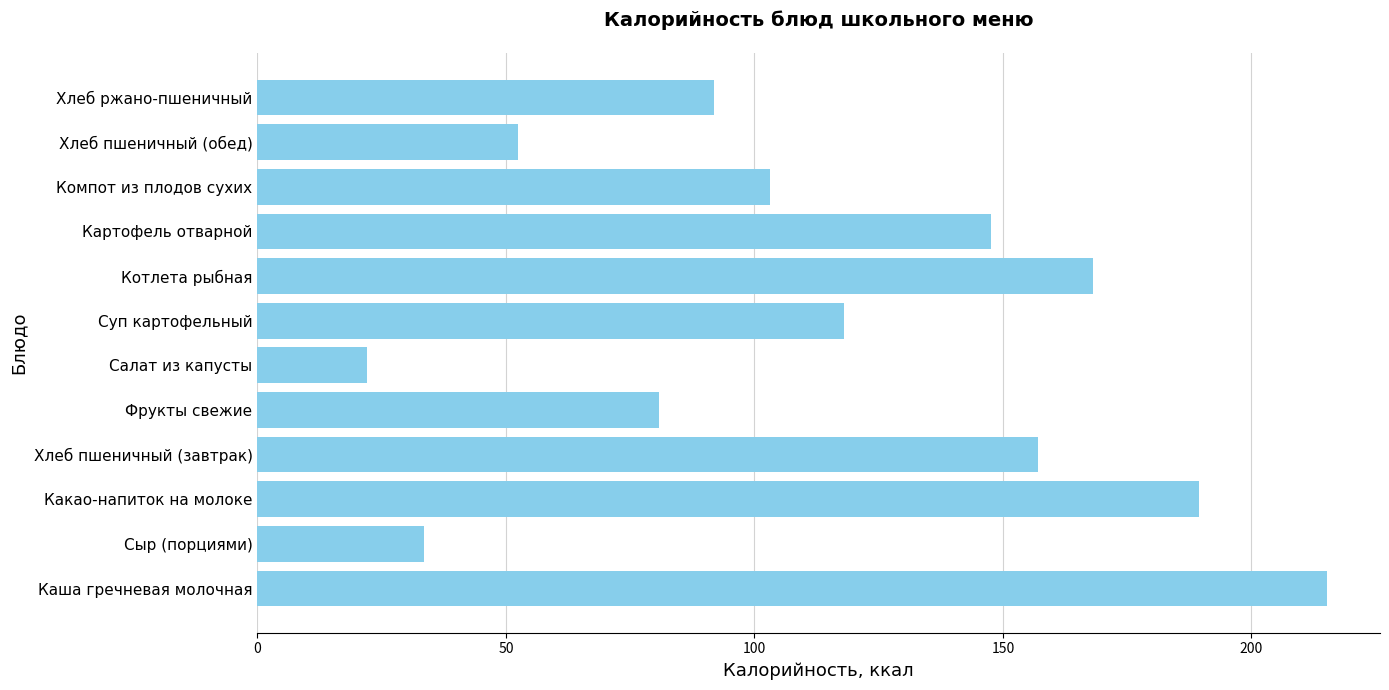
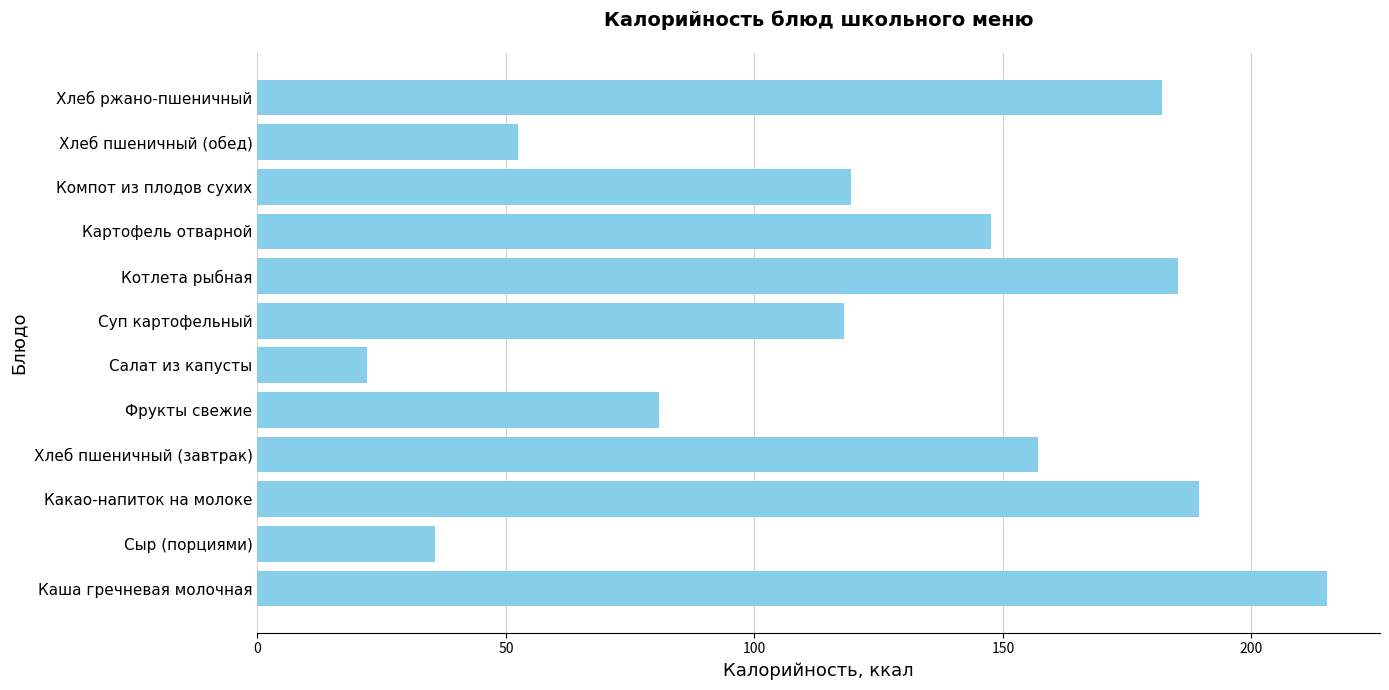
Хлеб ржано-пшеничный: 92 -> 182
Компот из плодов сухих: 103 -> 119
Котлета рыбная: 168 -> 185
Сыр (порциями): 34 -> 36
